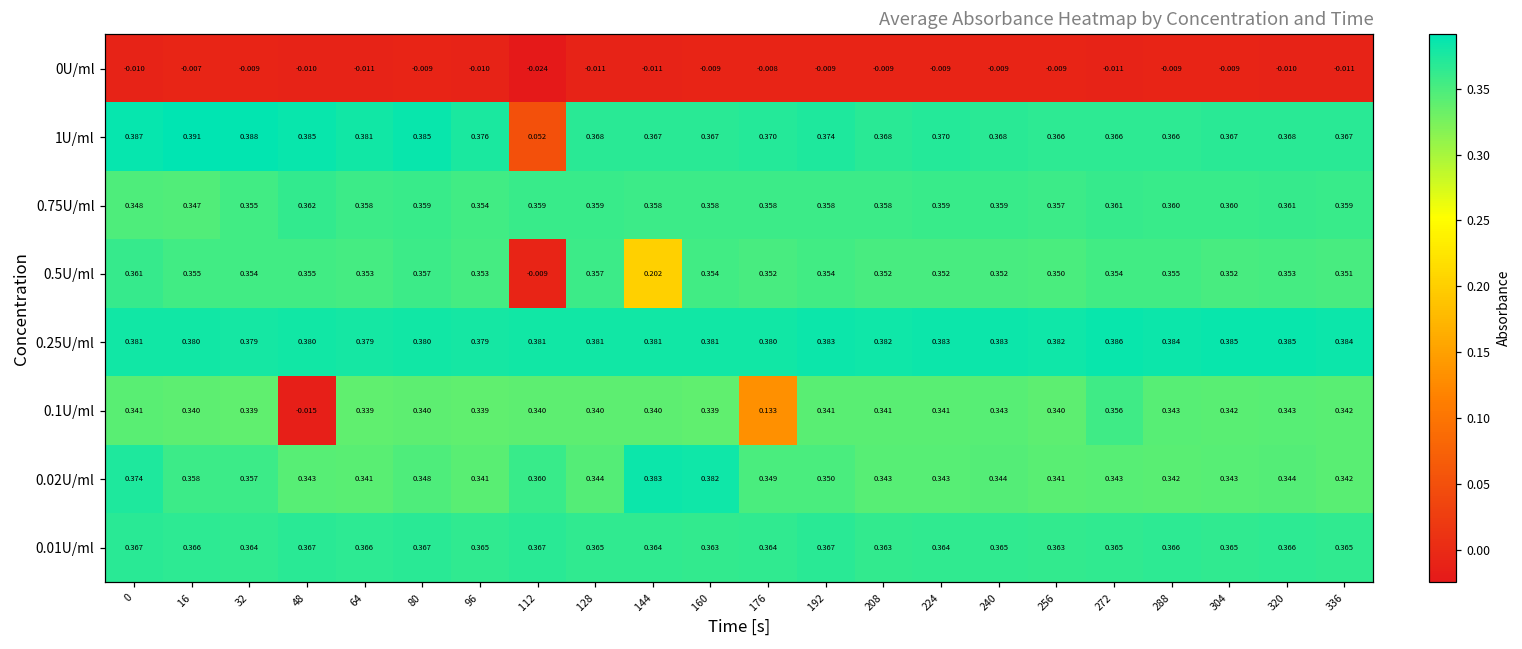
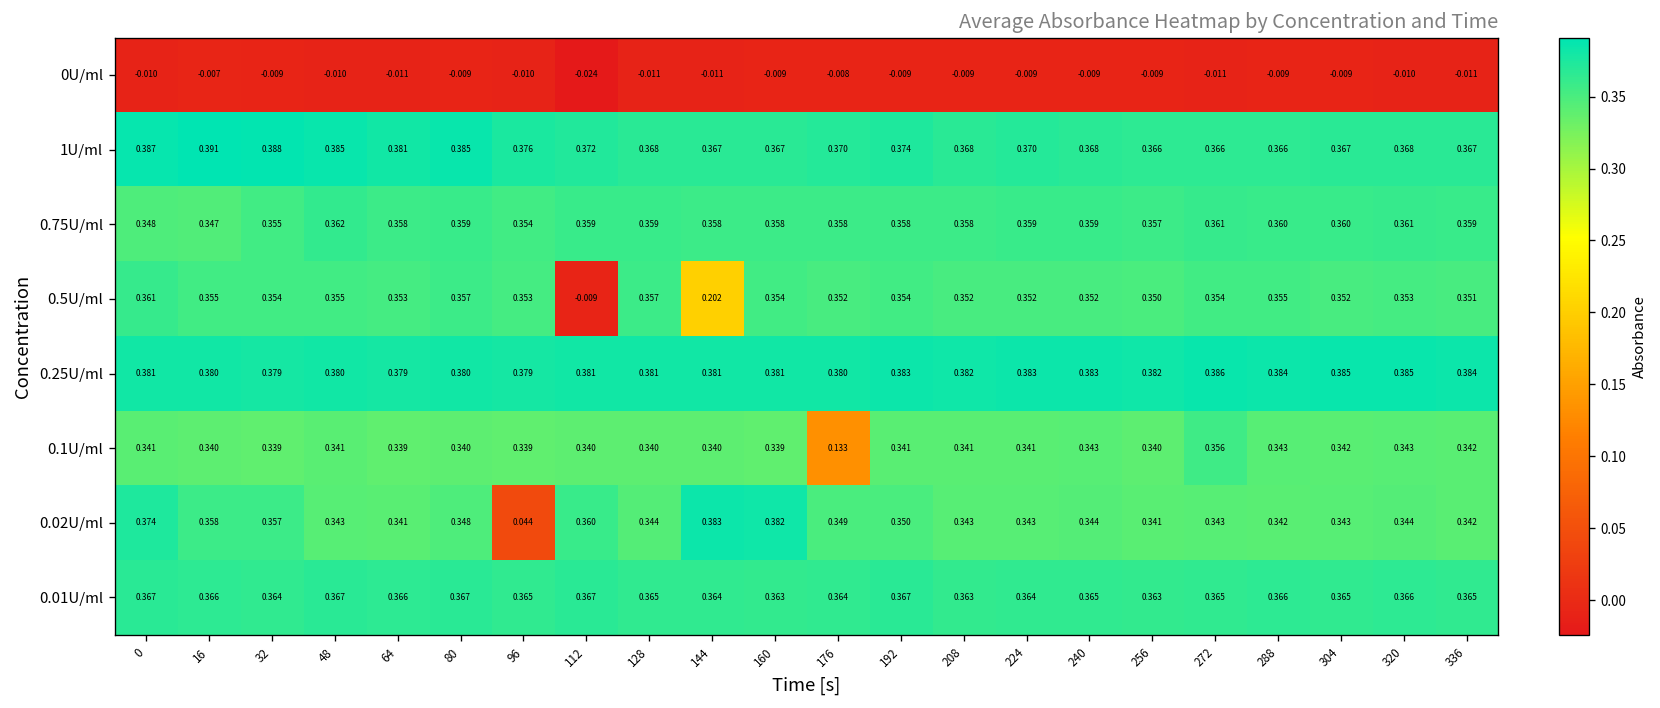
1U/ml, 112: 0.052 -> 0.372
0.1U/ml, 48: -0.015 -> 0.341
0.02U/ml, 96: 0.341 -> 0.044
